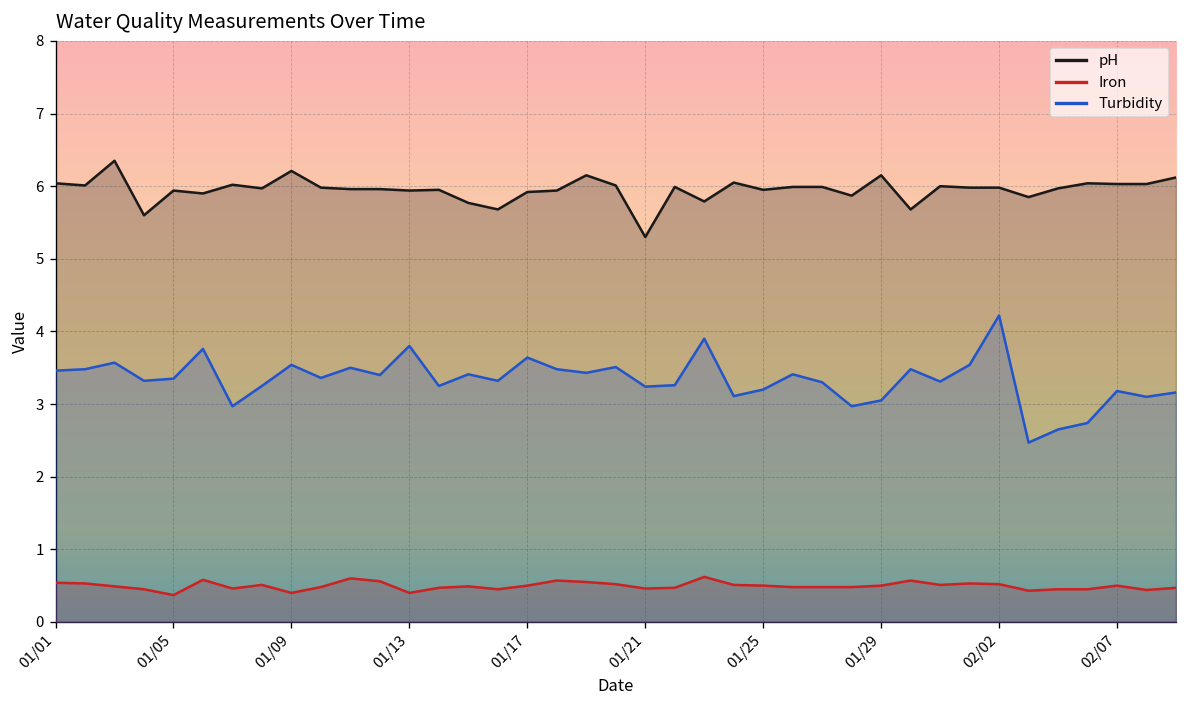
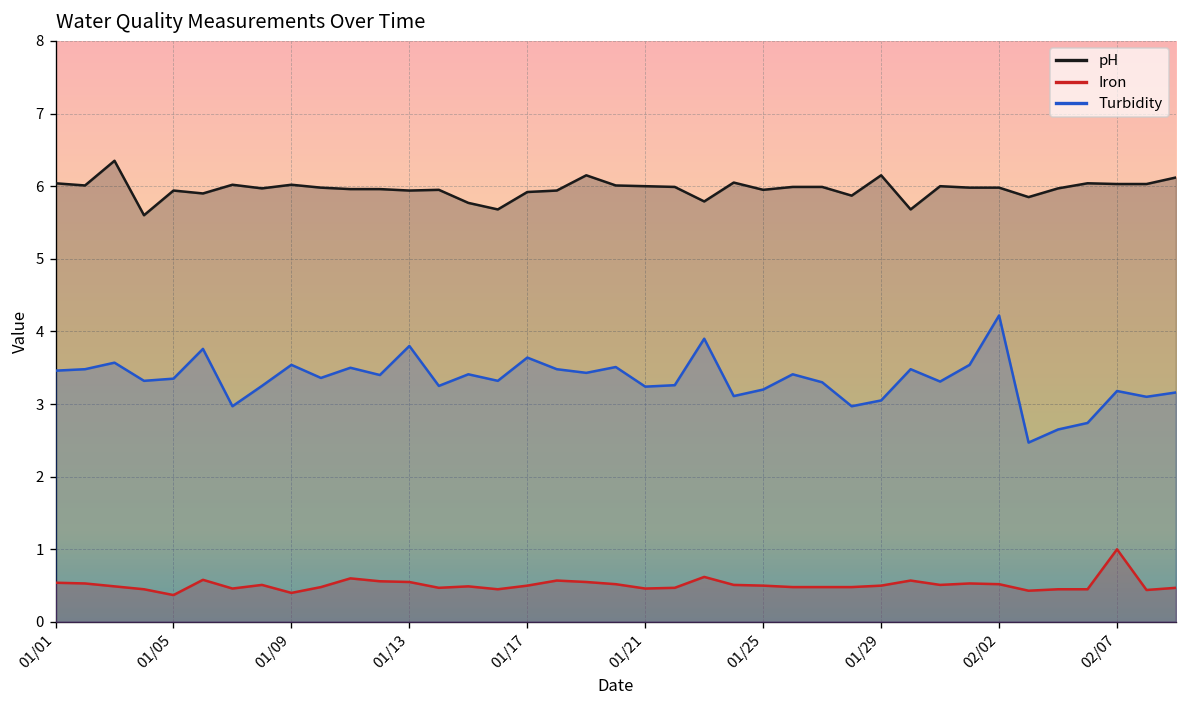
pH, 01/09: 6.2 -> 6.0
Iron, 01/13: 0.4 -> 0.6
pH, 01/21: 5.3 -> 6.0
Iron, 02/07: 0.5 -> 1.0
